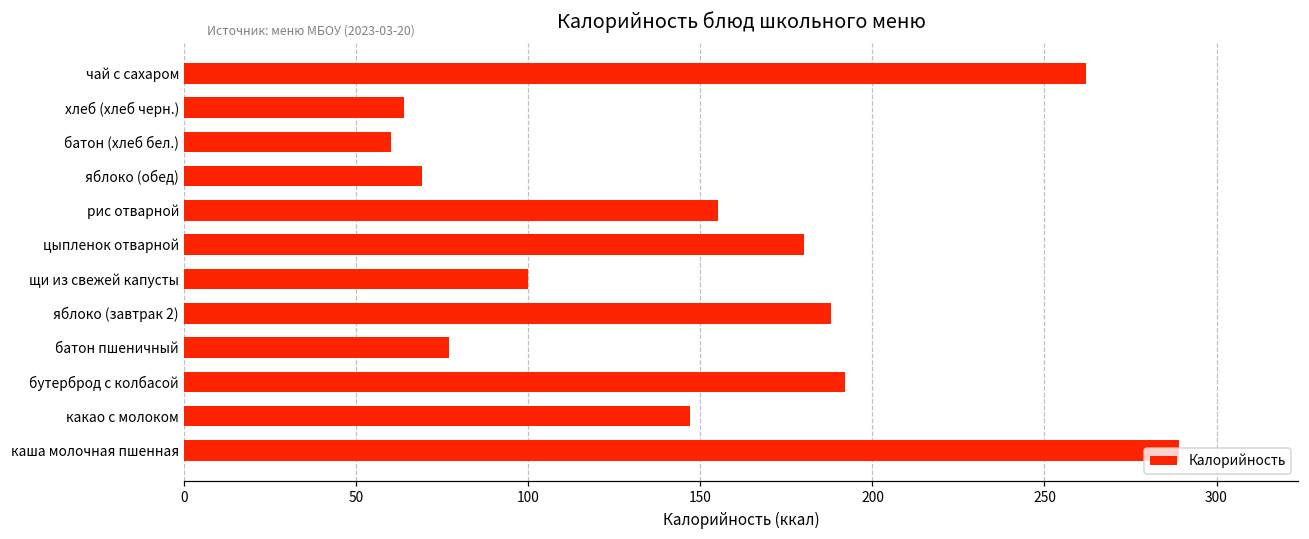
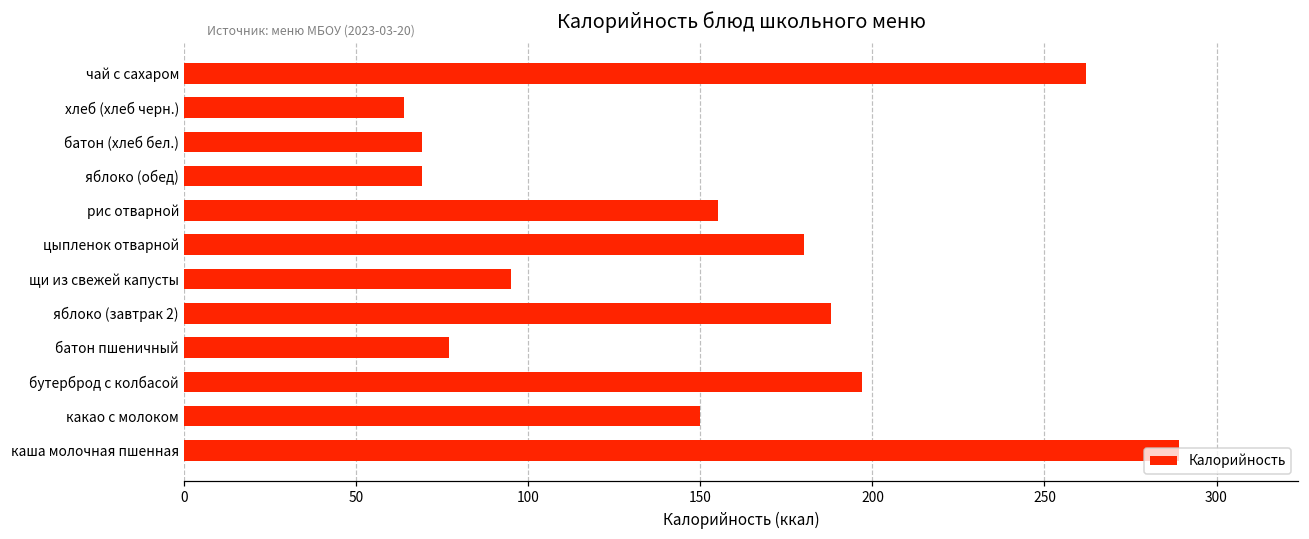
батон (хлеб бел.): 60 -> 69
щи из свежей капусты: 100 -> 95
бутерброд с колбасой: 192 -> 197
какао с молоком: 147 -> 150
